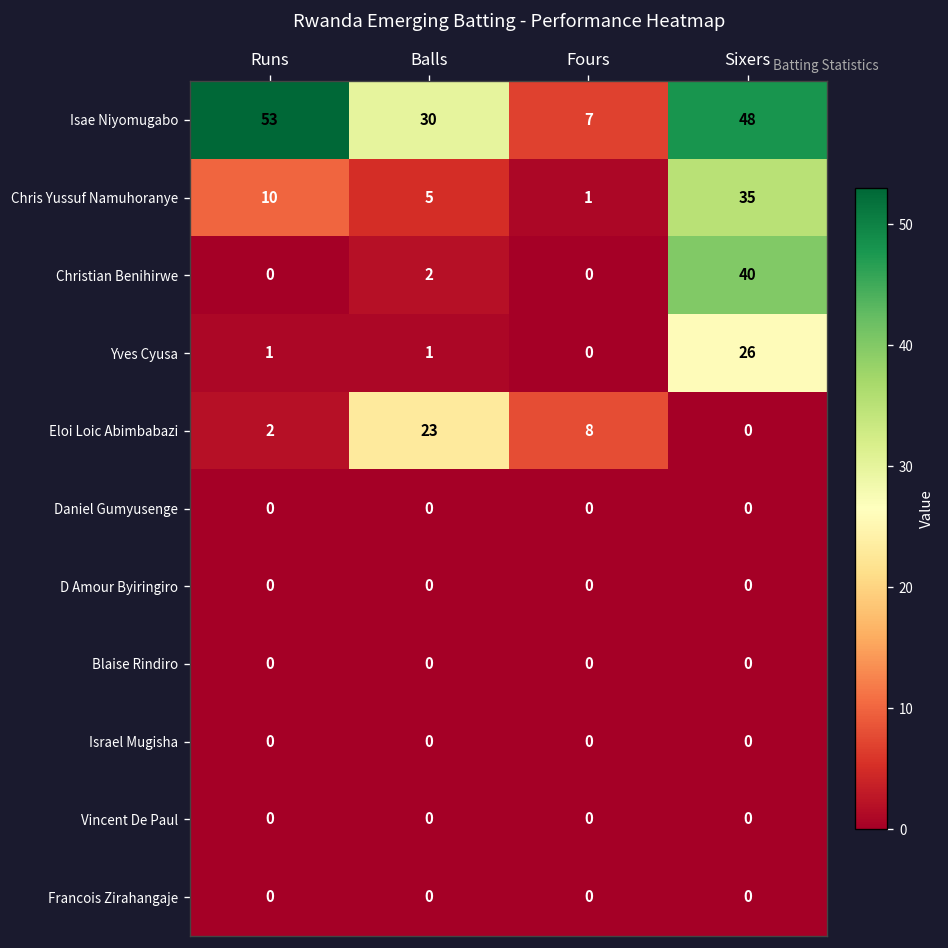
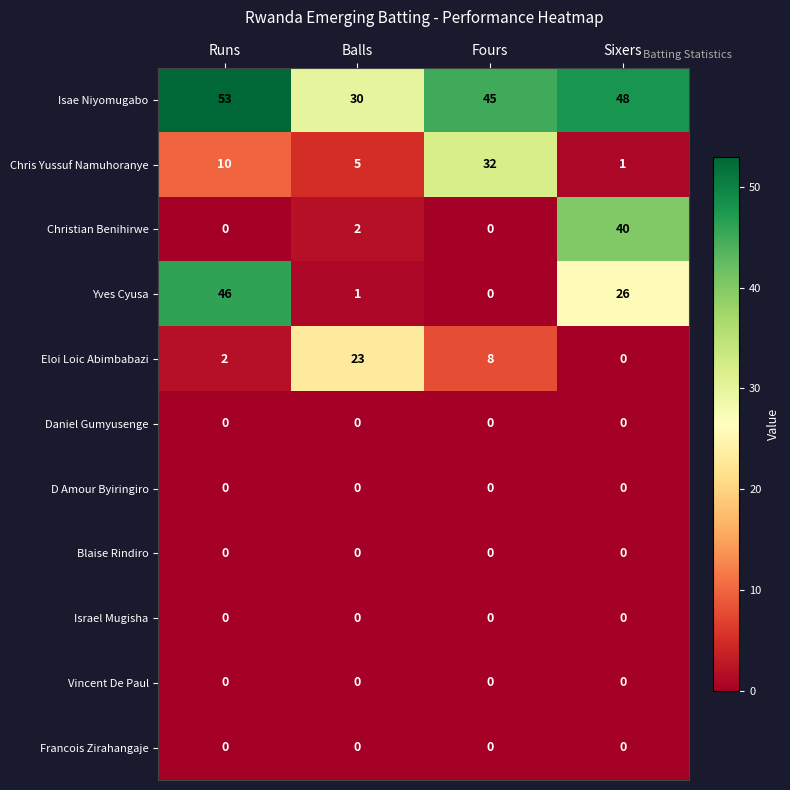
Isae Niyomugabo, Fours: 7 -> 45
Chris Yussuf Namuhoranye, Fours: 1 -> 32
Chris Yussuf Namuhoranye, Sixers: 35 -> 1
Yves Cyusa, Runs: 1 -> 46
